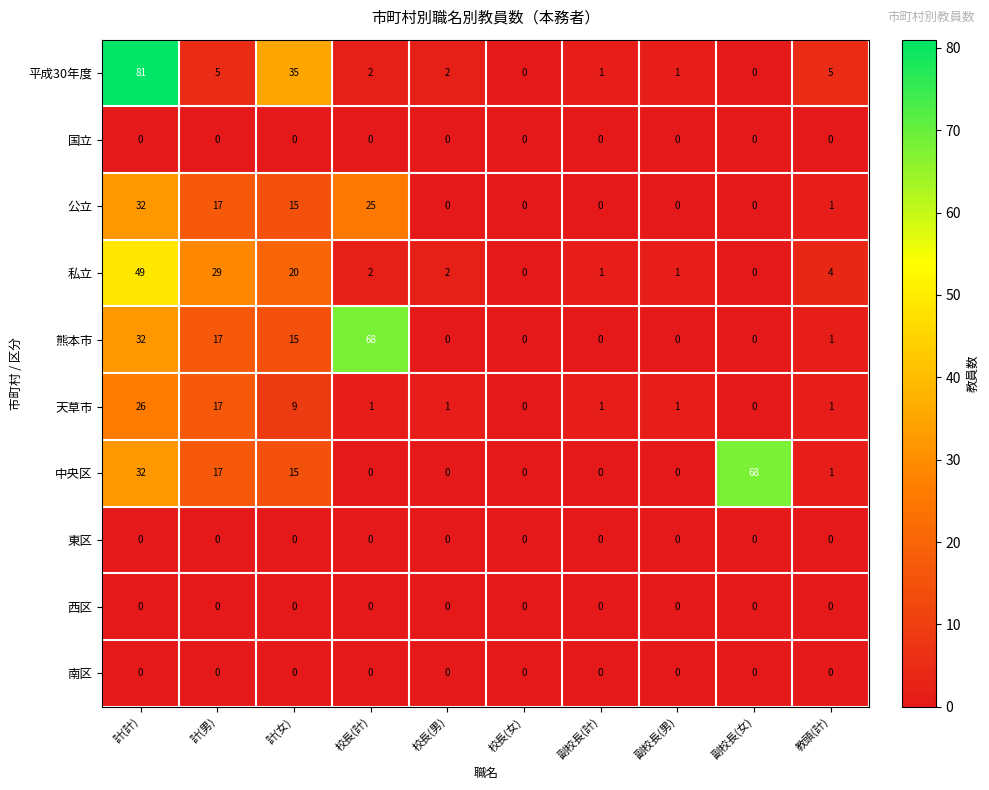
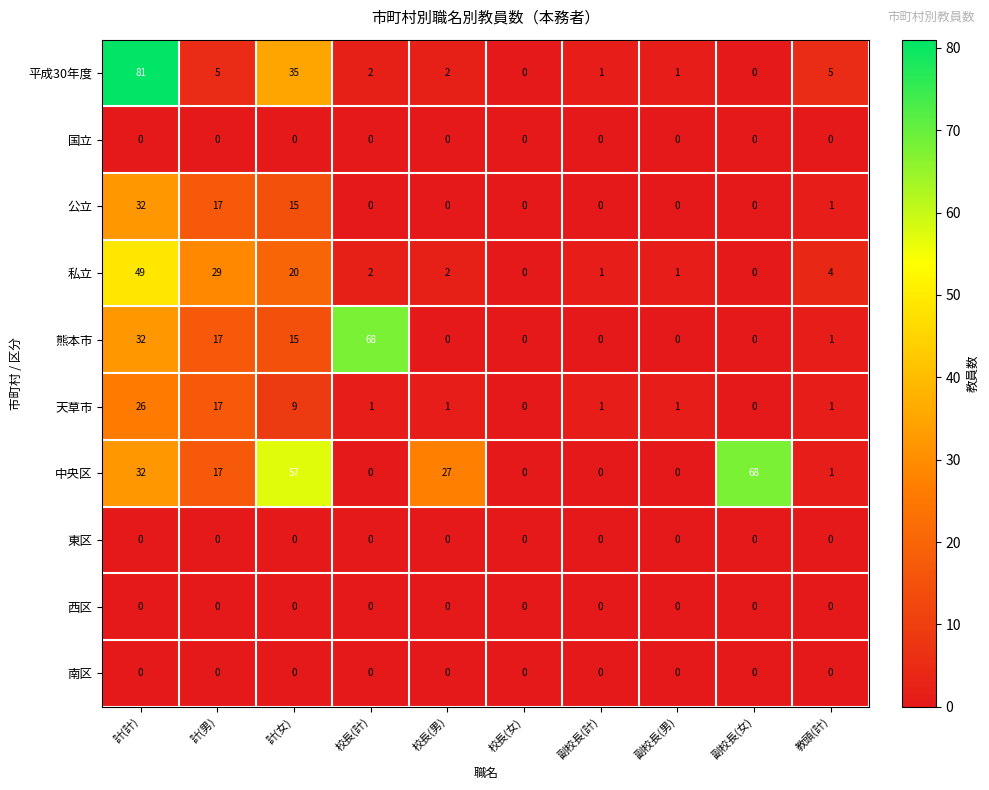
公立, 校長(計): 25 -> 0
中央区, 計(女): 15 -> 57
中央区, 校長(男): 0 -> 27
